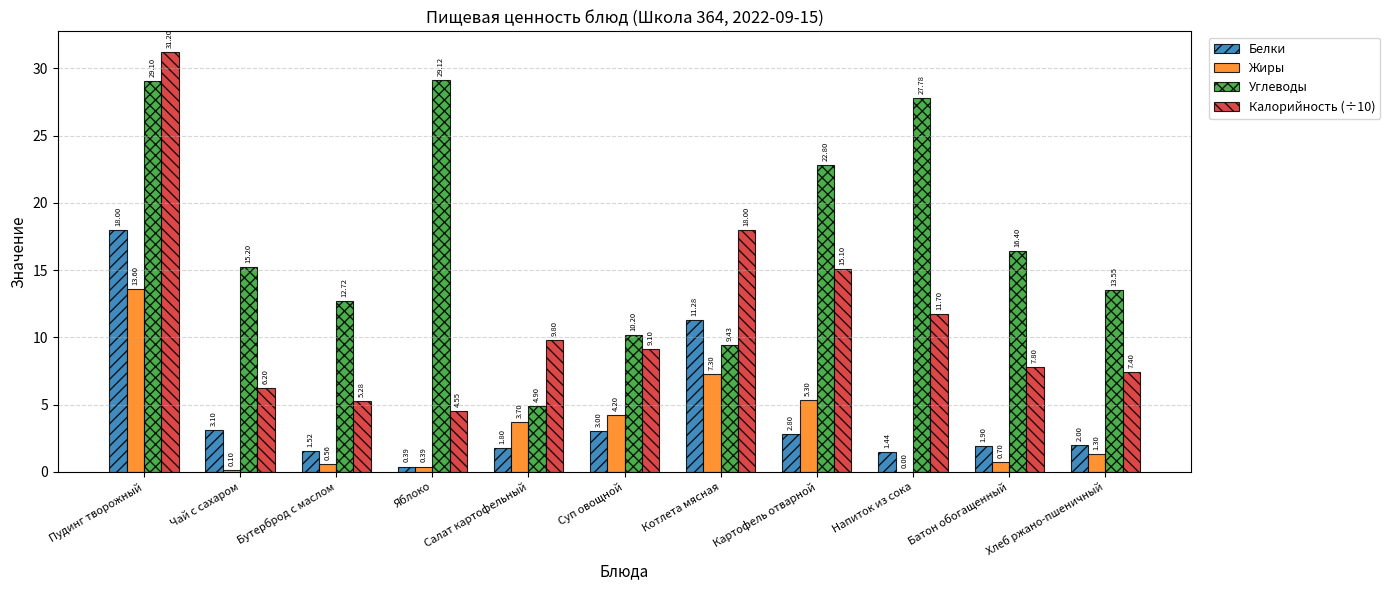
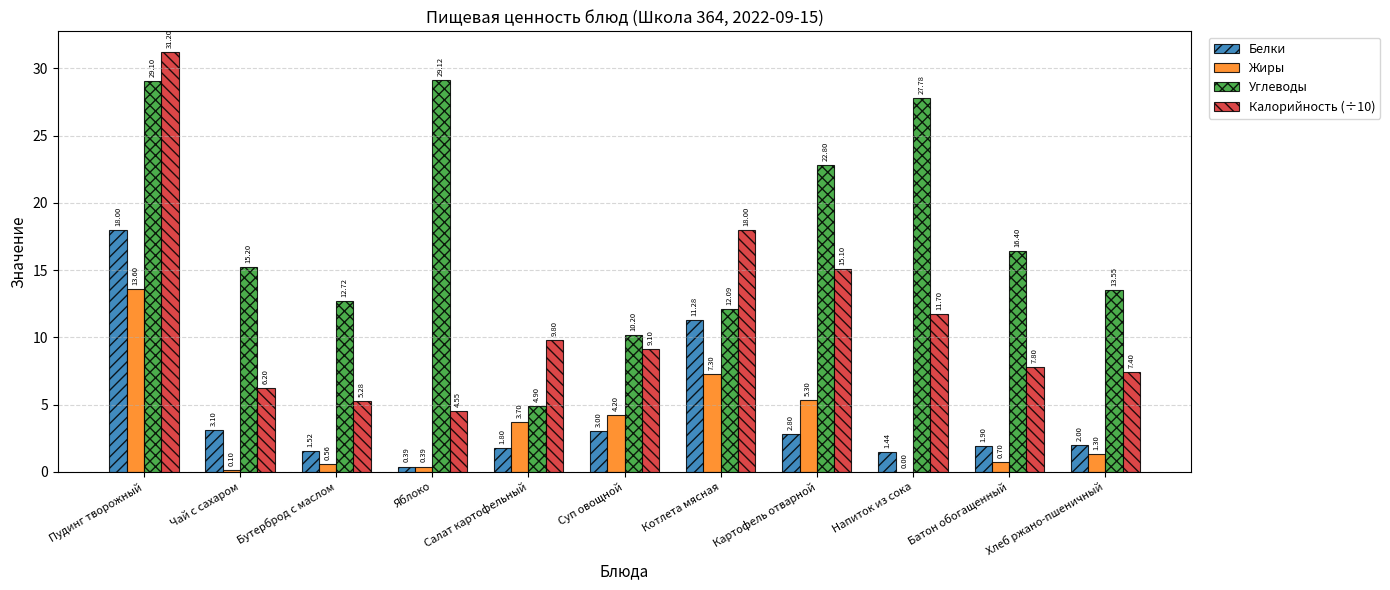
Углеводы, Котлета мясная: 9.43 -> 12.09
